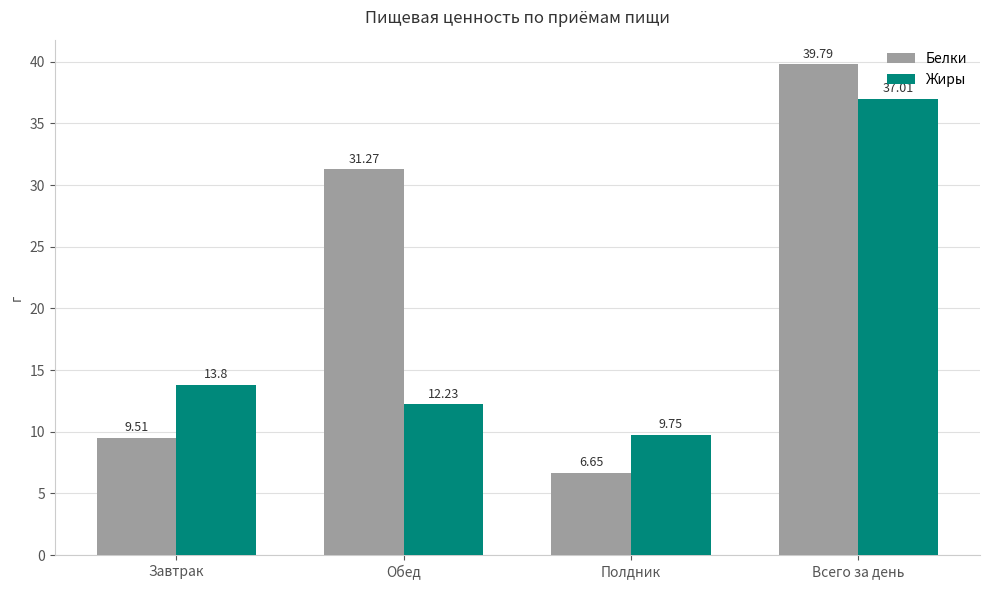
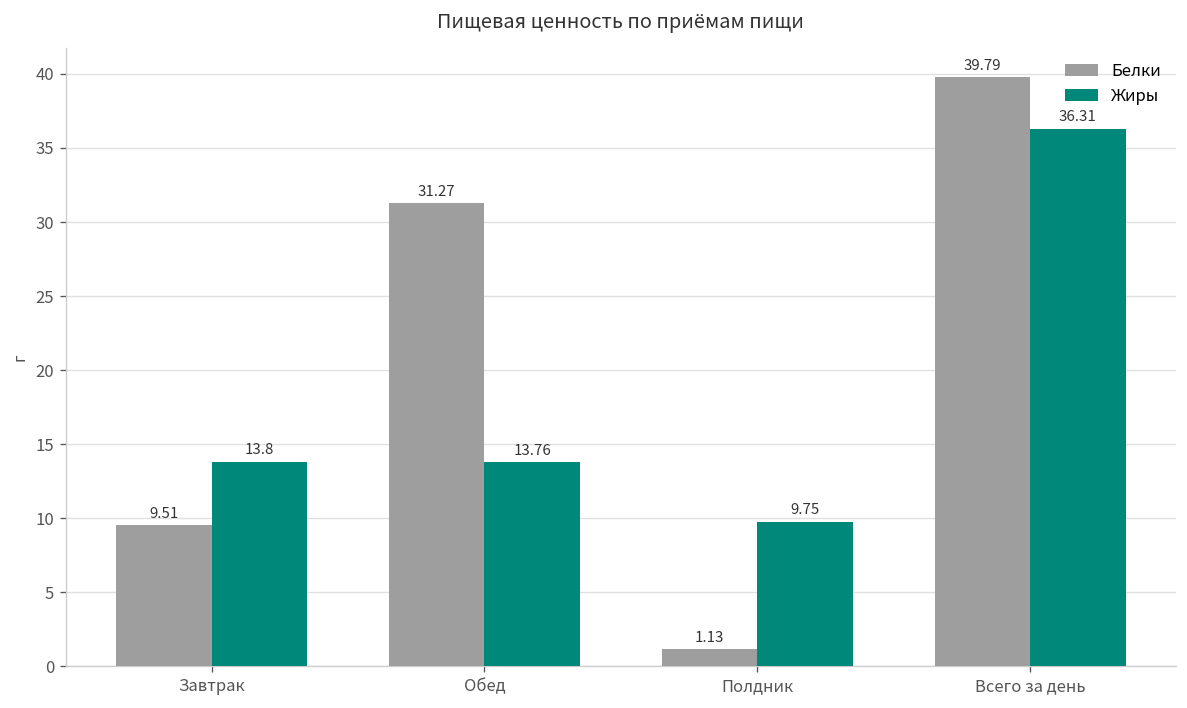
Жиры, Обед: 12.23 -> 13.76
Белки, Полдник: 6.65 -> 1.13
Жиры, Всего за день: 37.01 -> 36.31
